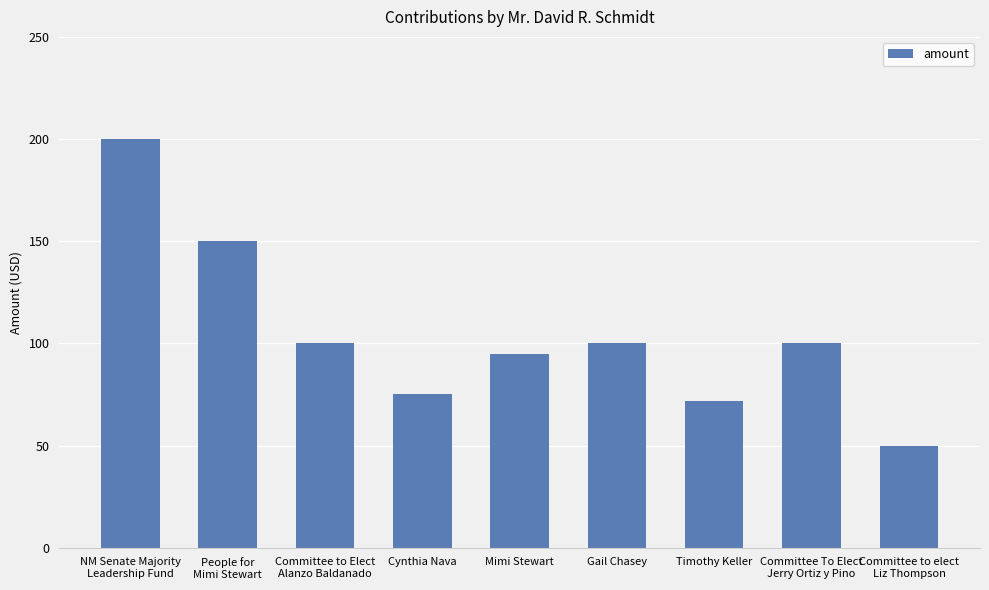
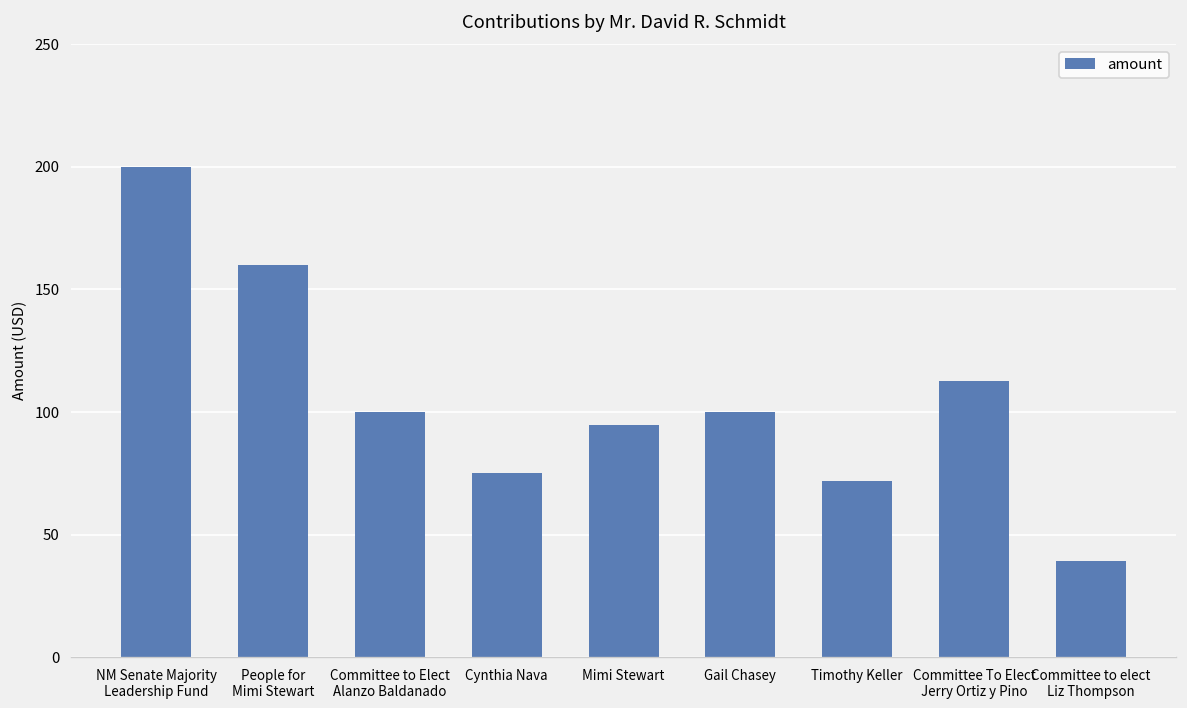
People for Mimi Stewart: 150 -> 160
Committee To Elect Jerry Ortiz y Pino: 100 -> 113
Committee to elect Liz Thompson: 50 -> 39
